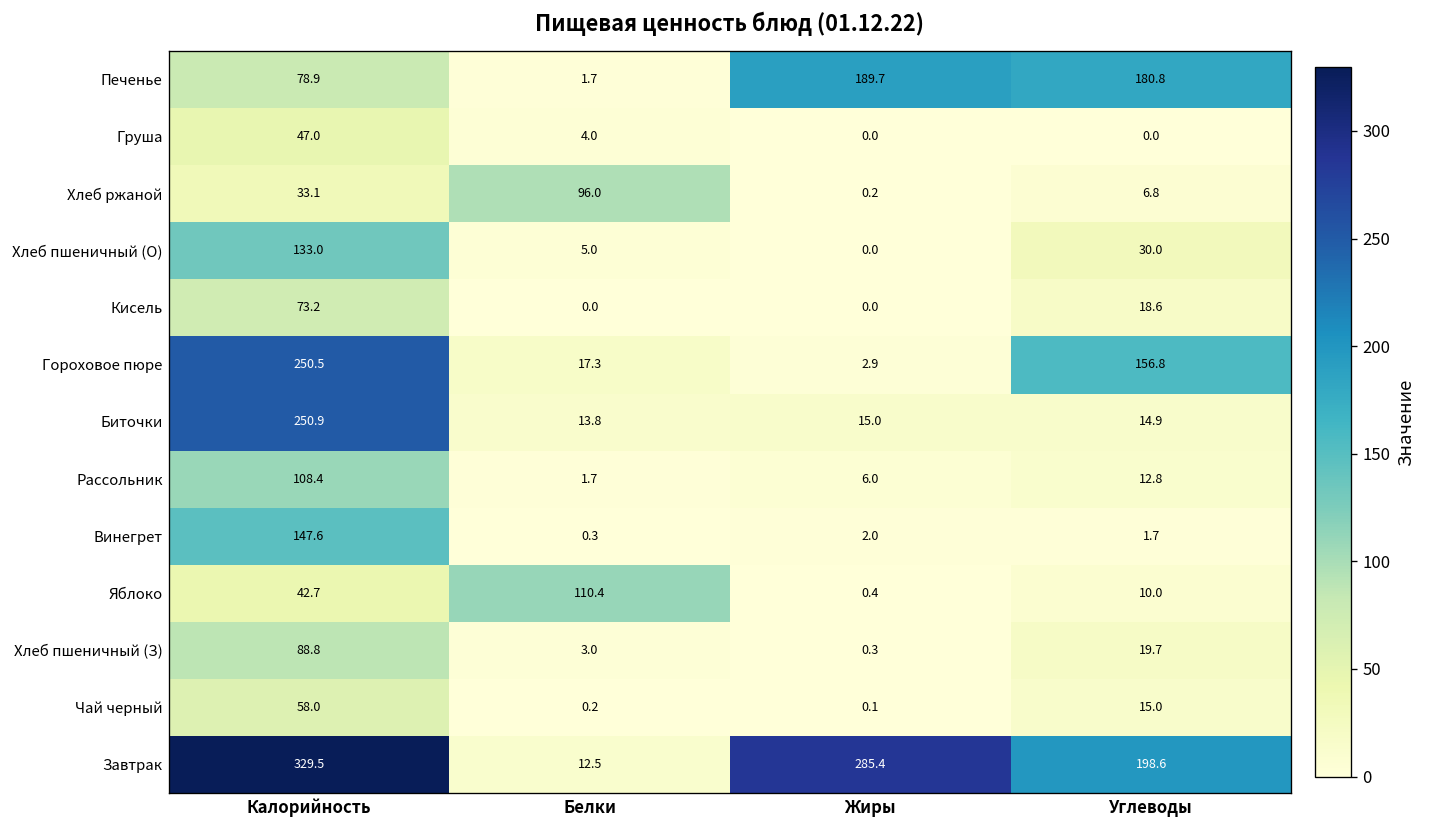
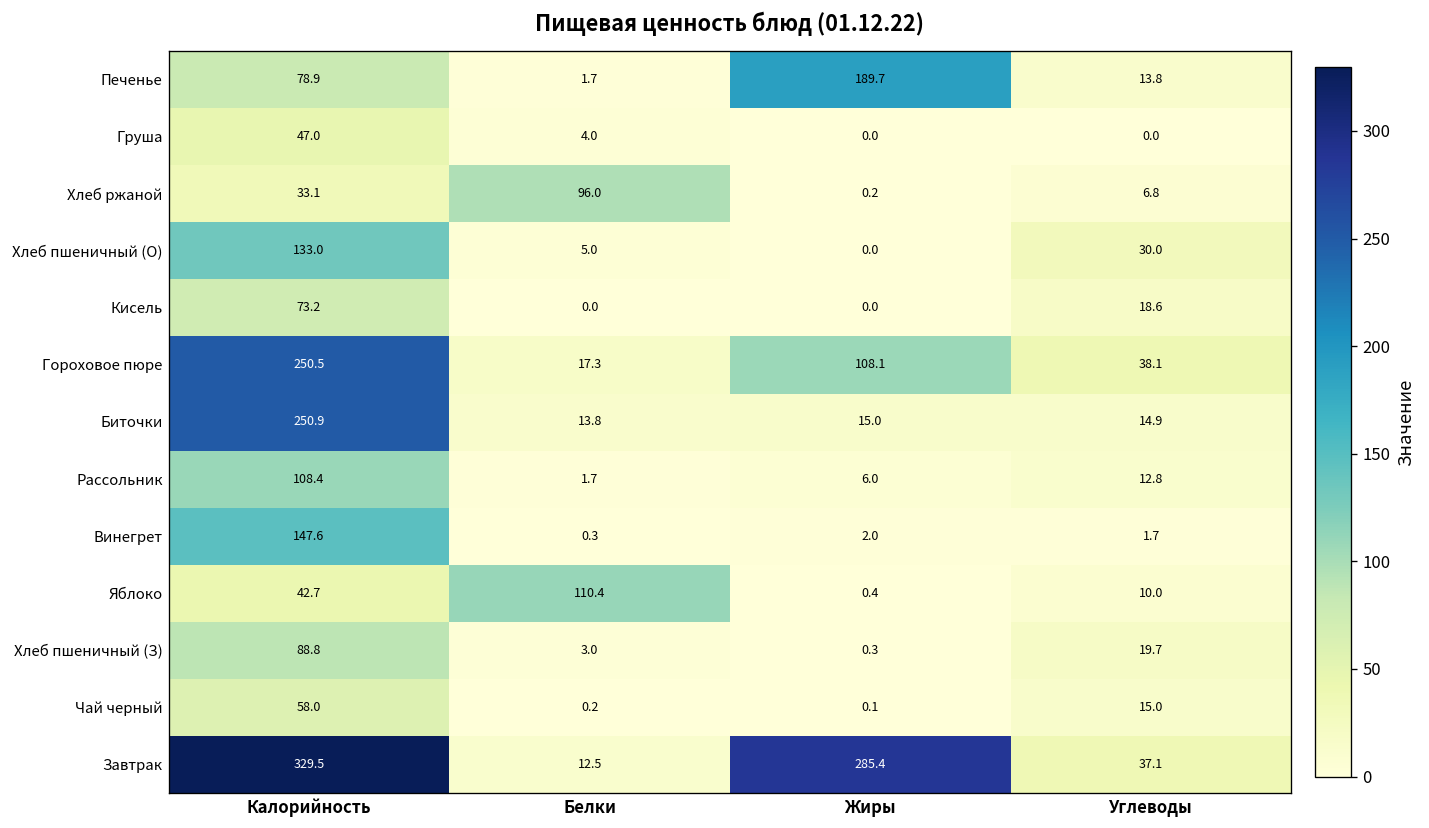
Печенье, Углеводы: 180.8 -> 13.8
Гороховое пюре, Жиры: 2.9 -> 108.1
Гороховое пюре, Углеводы: 156.8 -> 38.1
Завтрак, Углеводы: 198.6 -> 37.1
